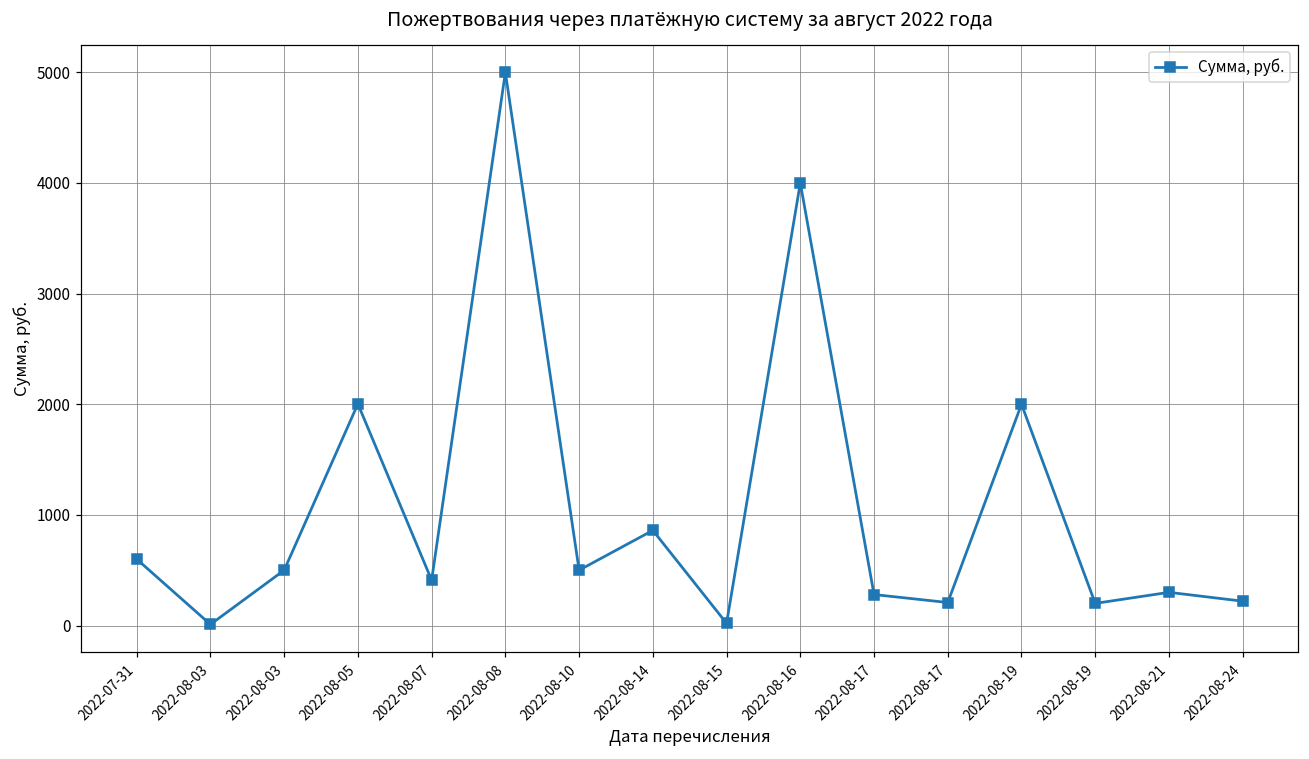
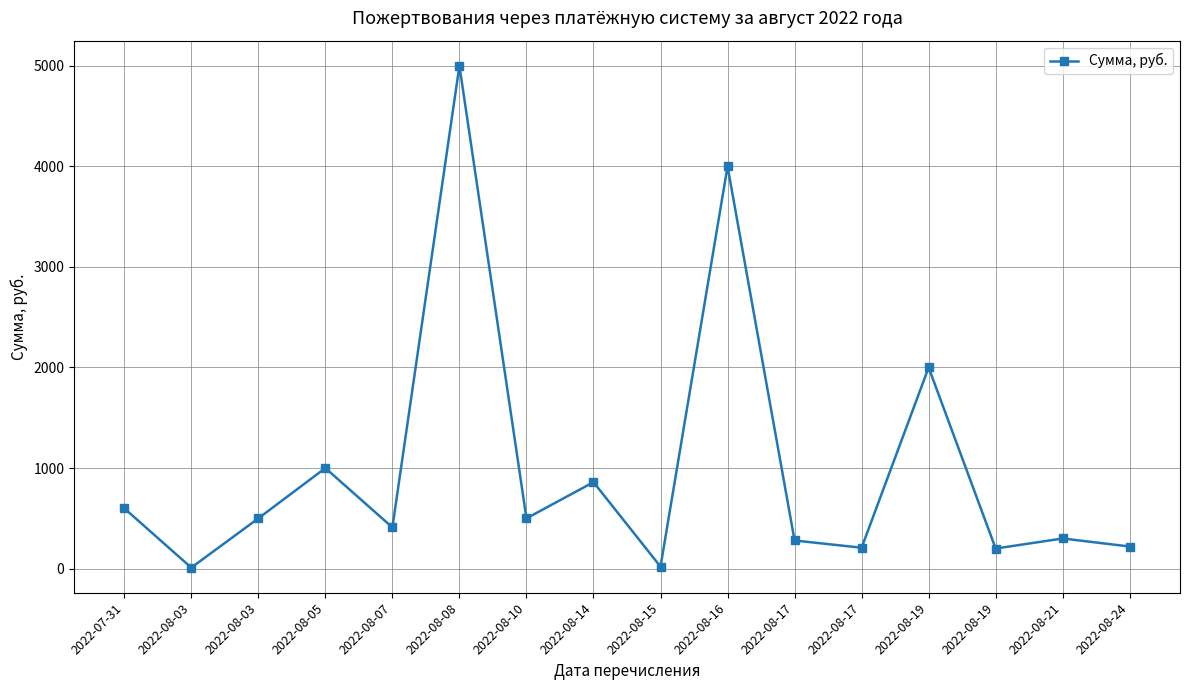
2022-08-05: 2000 -> 1000
